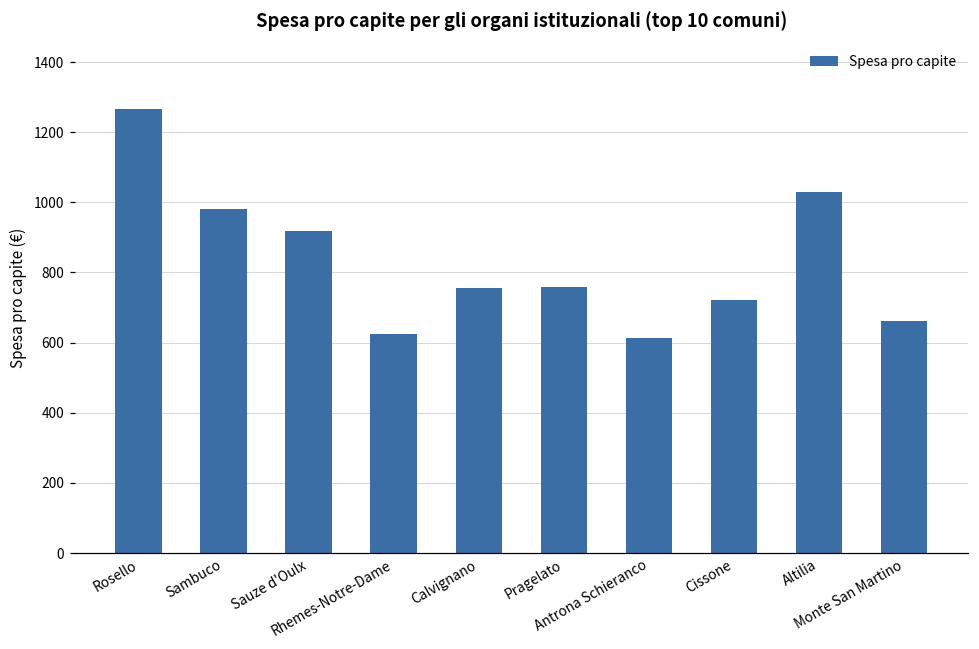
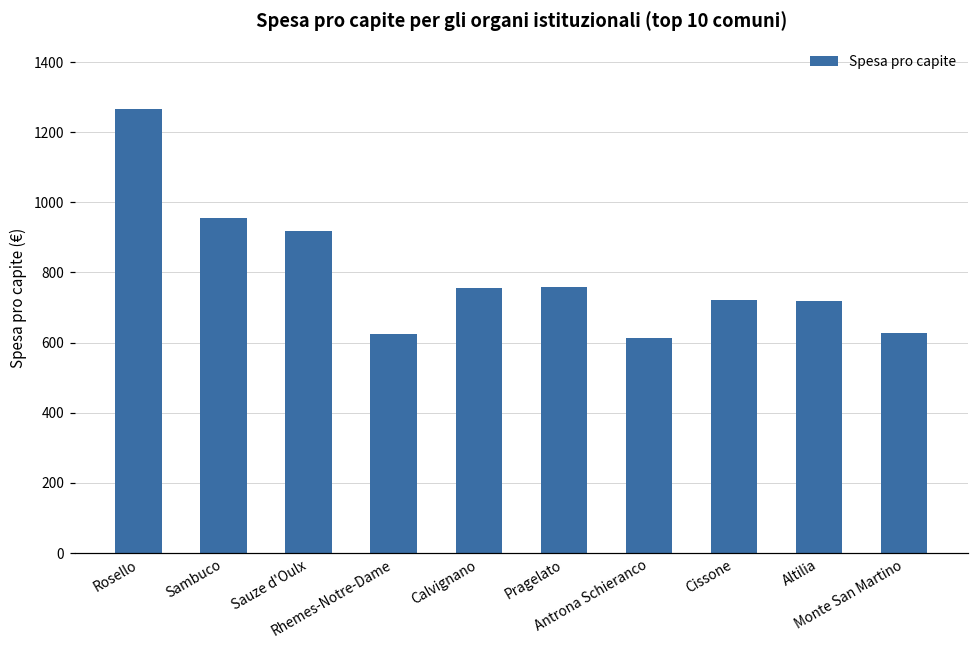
Sambuco: 980 -> 960
Altilia: 1030 -> 720
Monte San Martino: 660 -> 630
